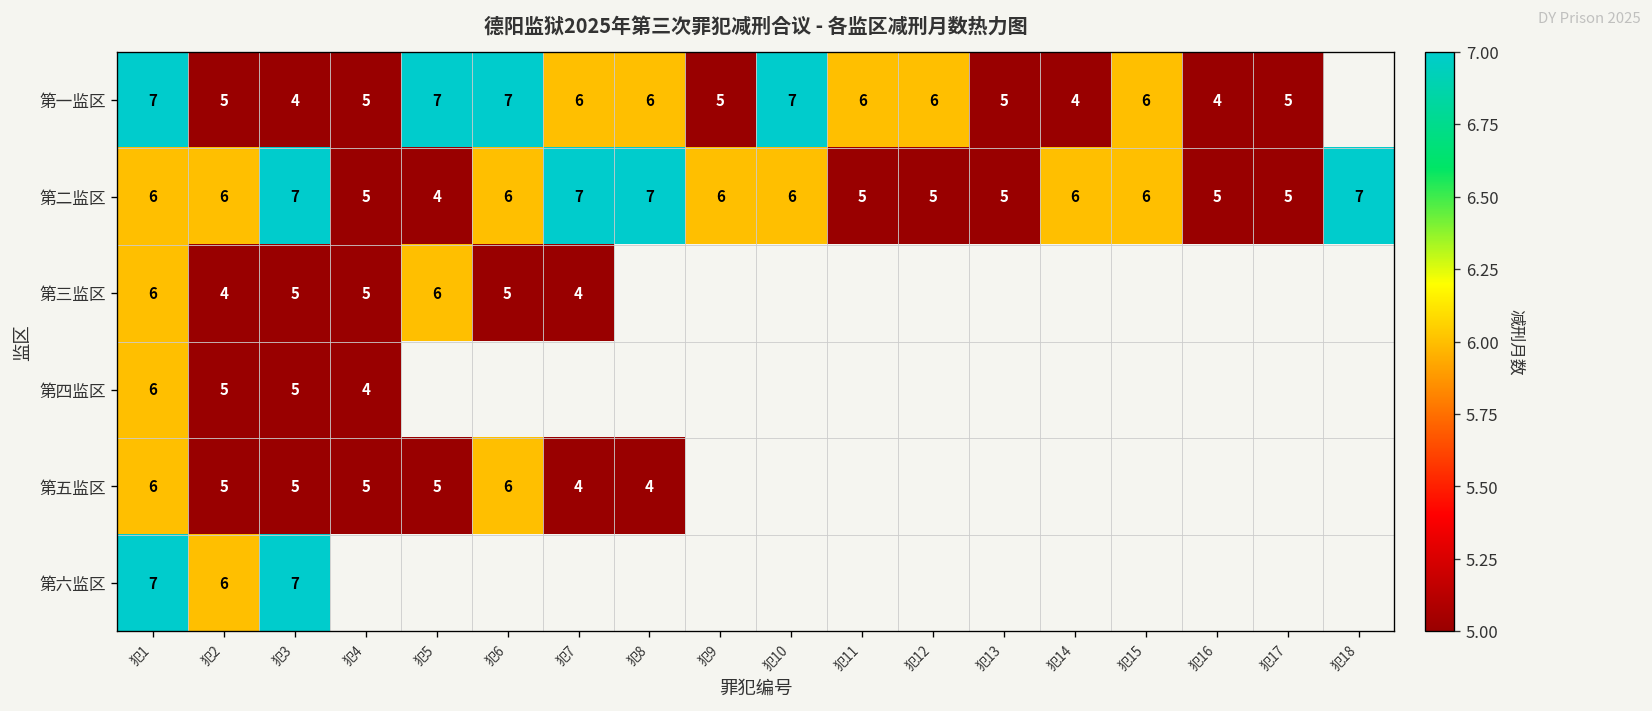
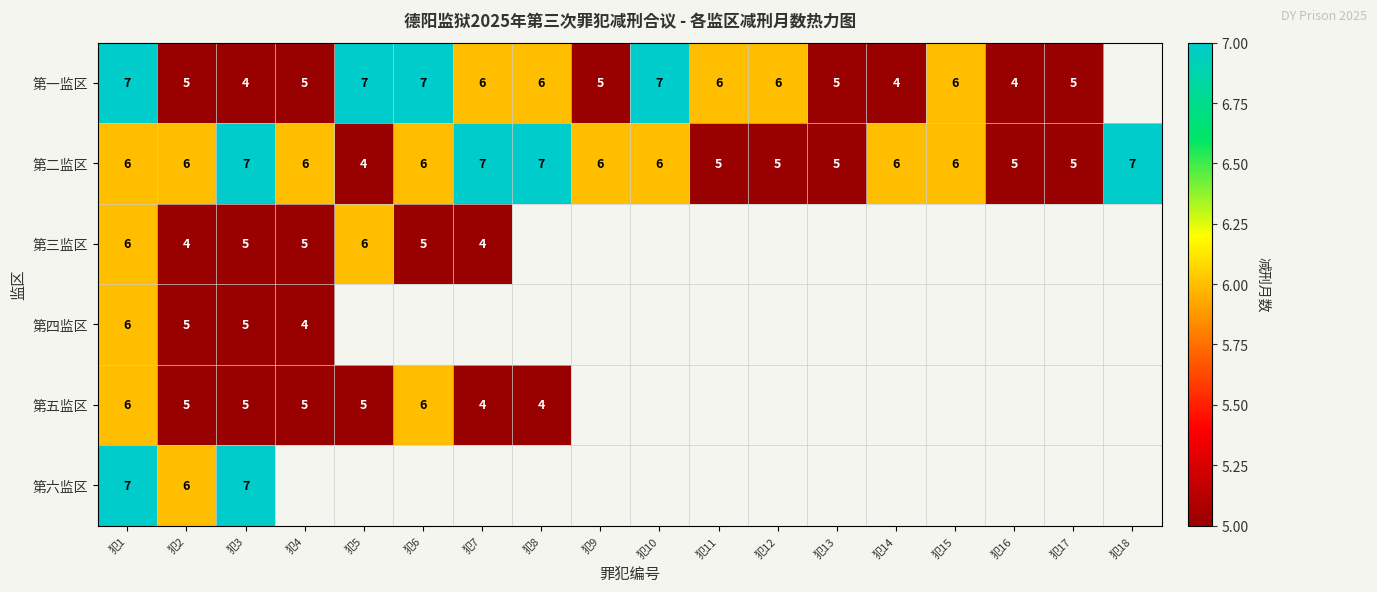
第二监区, 犯4: 5 -> 6
